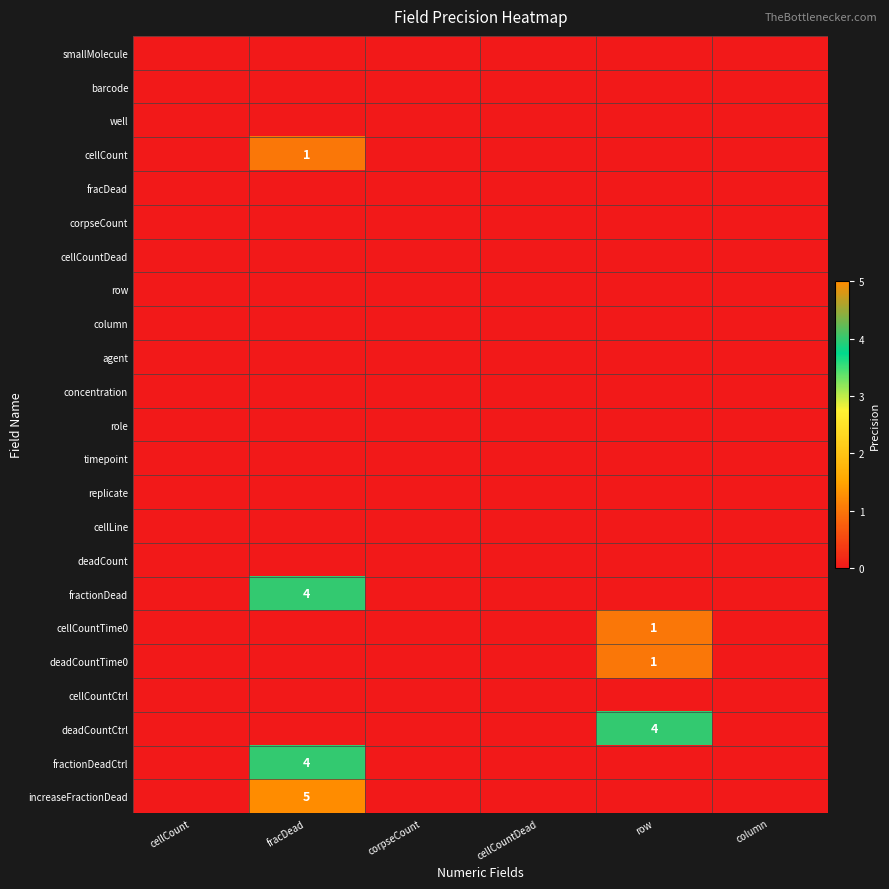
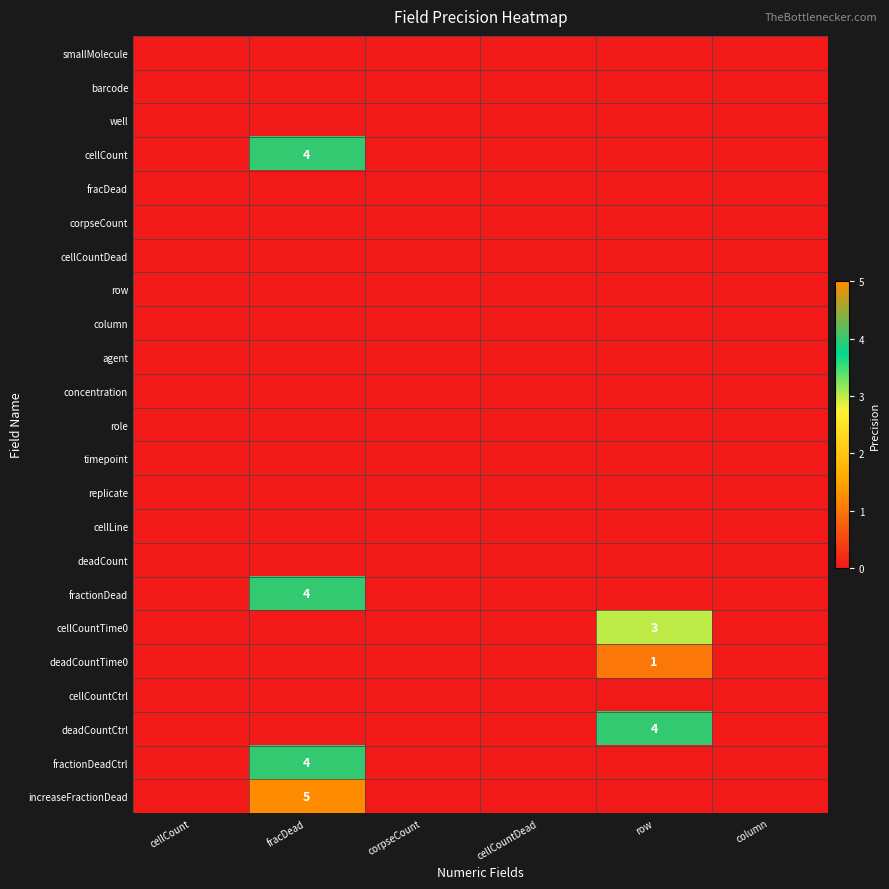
cellCount, fracDead: 1 -> 4
cellCountTime0, row: 1 -> 3
